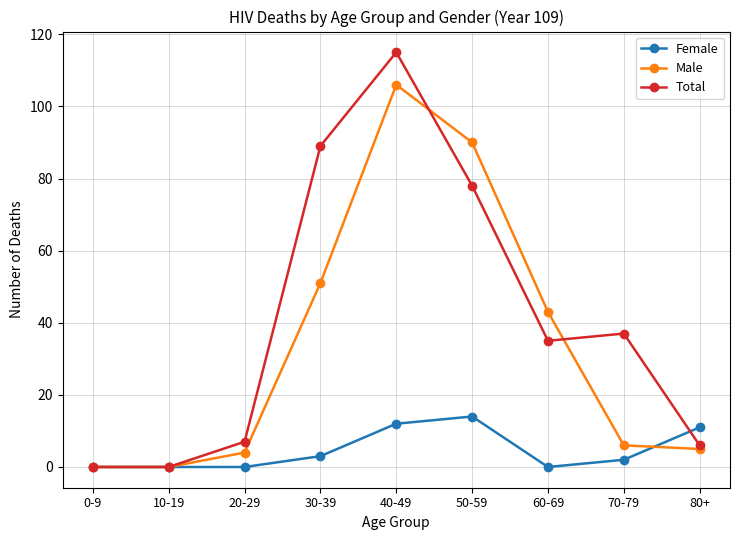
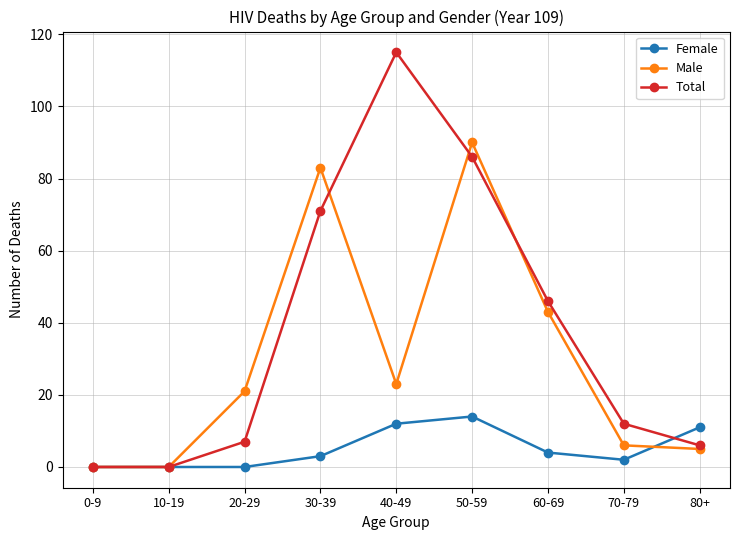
Male, 20-29: 4 -> 21
Male, 30-39: 51 -> 83
Total, 30-39: 89 -> 71
Male, 40-49: 106 -> 23
Total, 50-59: 78 -> 86
Female, 60-69: 0 -> 4
Total, 60-69: 35 -> 46
Total, 70-79: 37 -> 12
